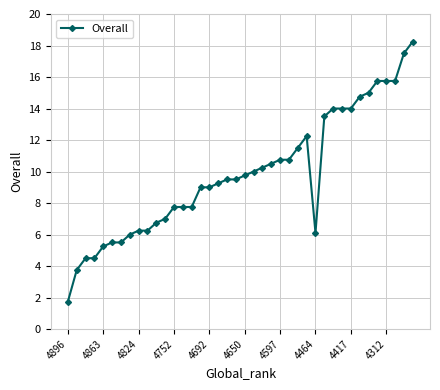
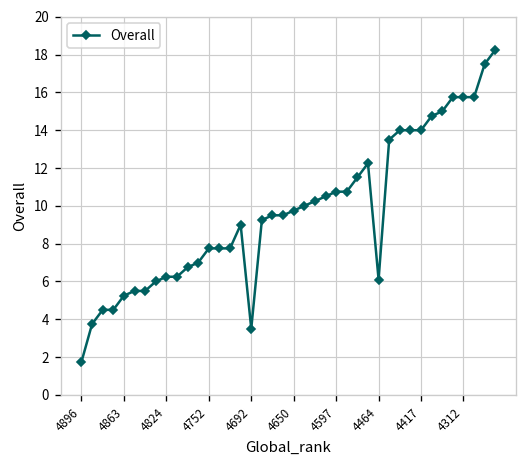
4692: 9.0 -> 3.5
